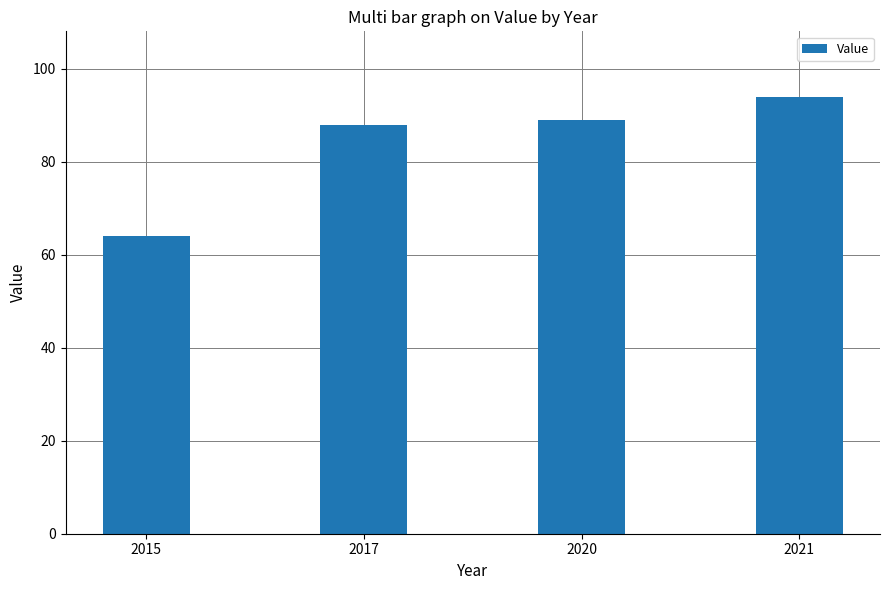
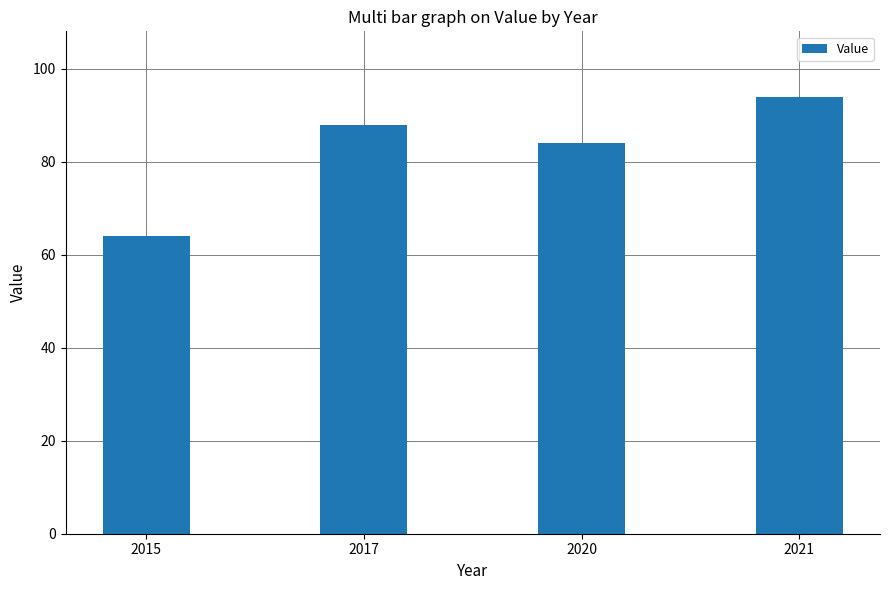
2020: 89 -> 84
